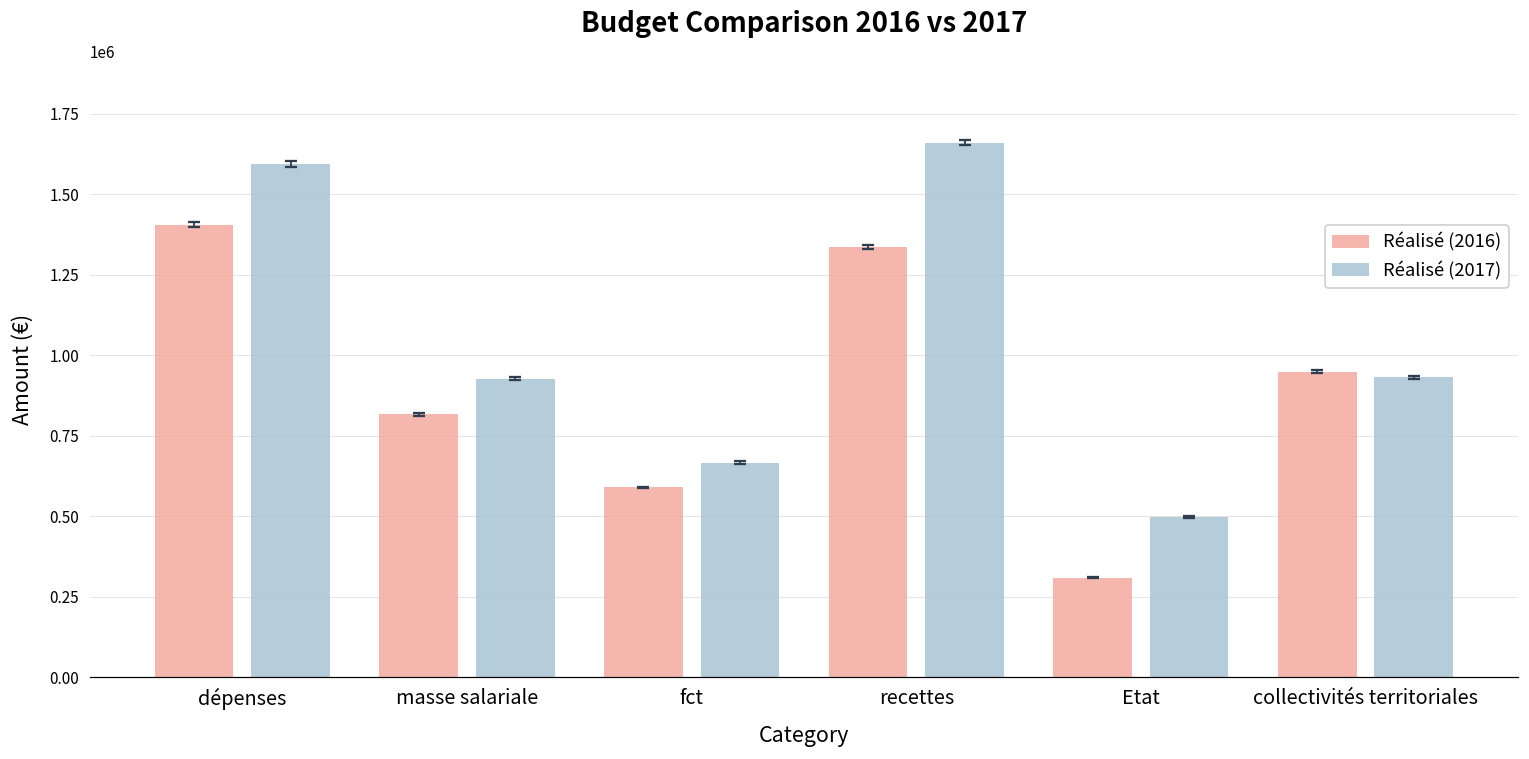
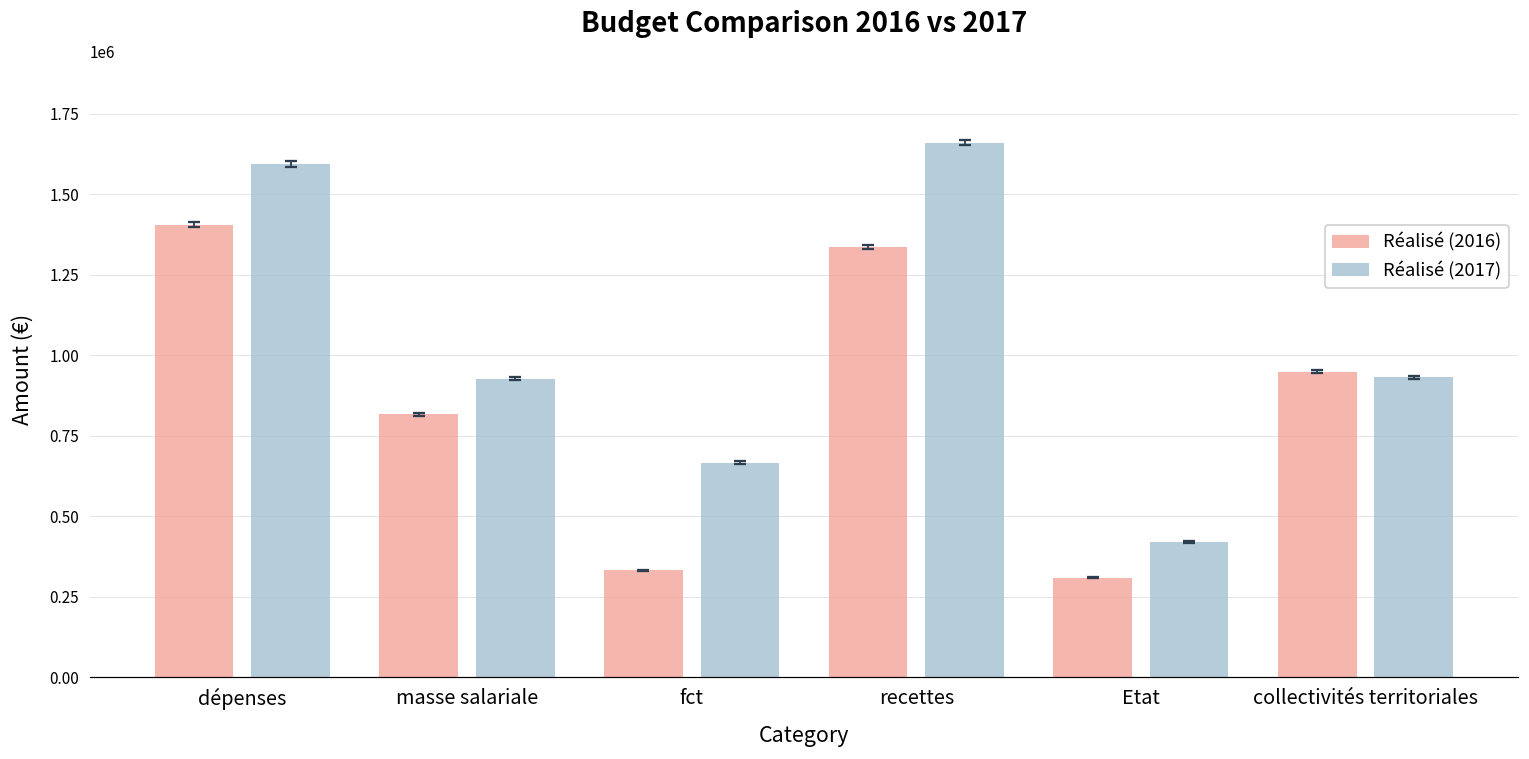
Réalisé (2016), fct: 590000 -> 330000
Réalisé (2017), Etat: 500000 -> 420000
